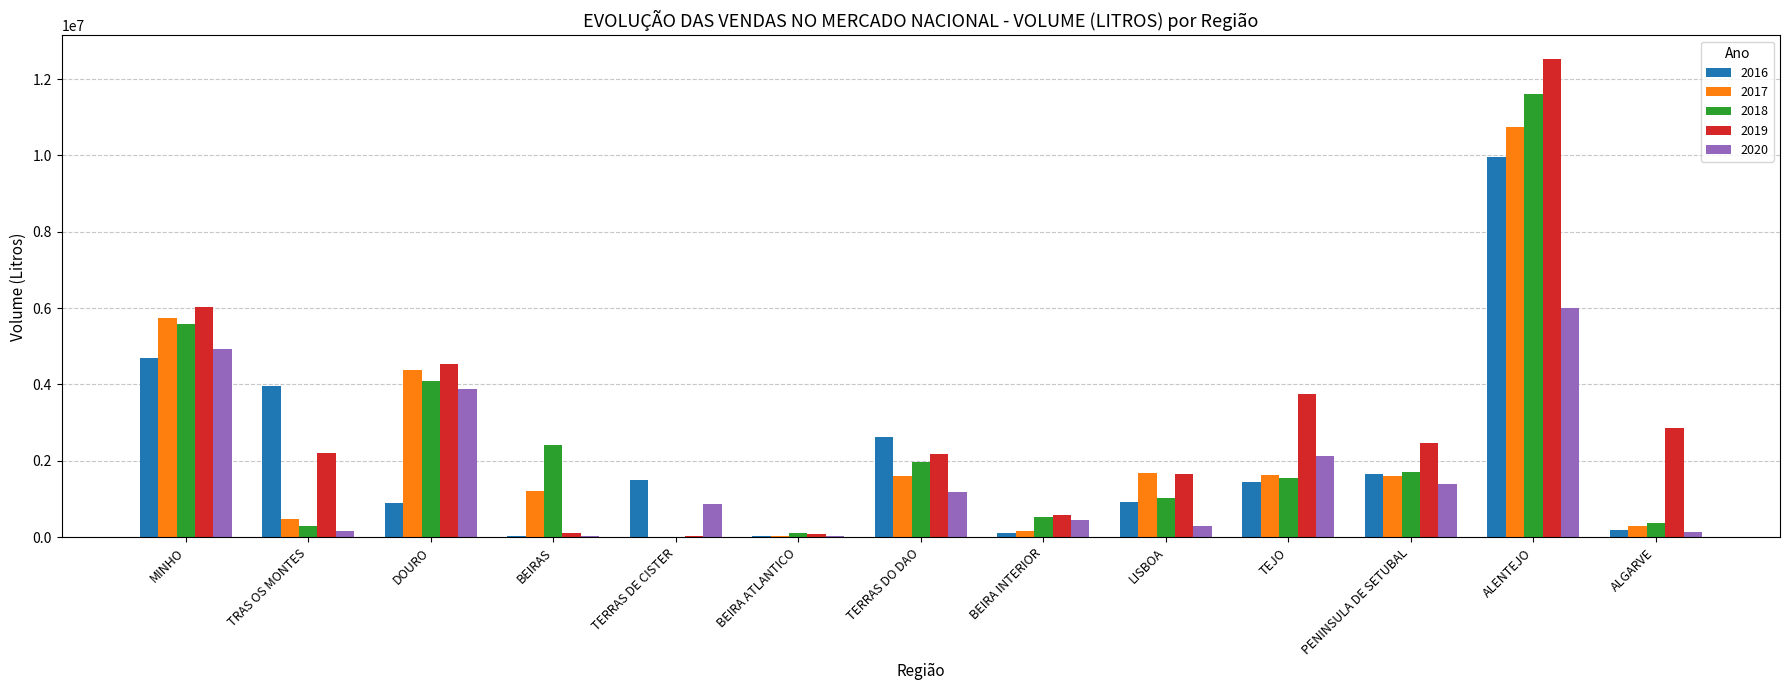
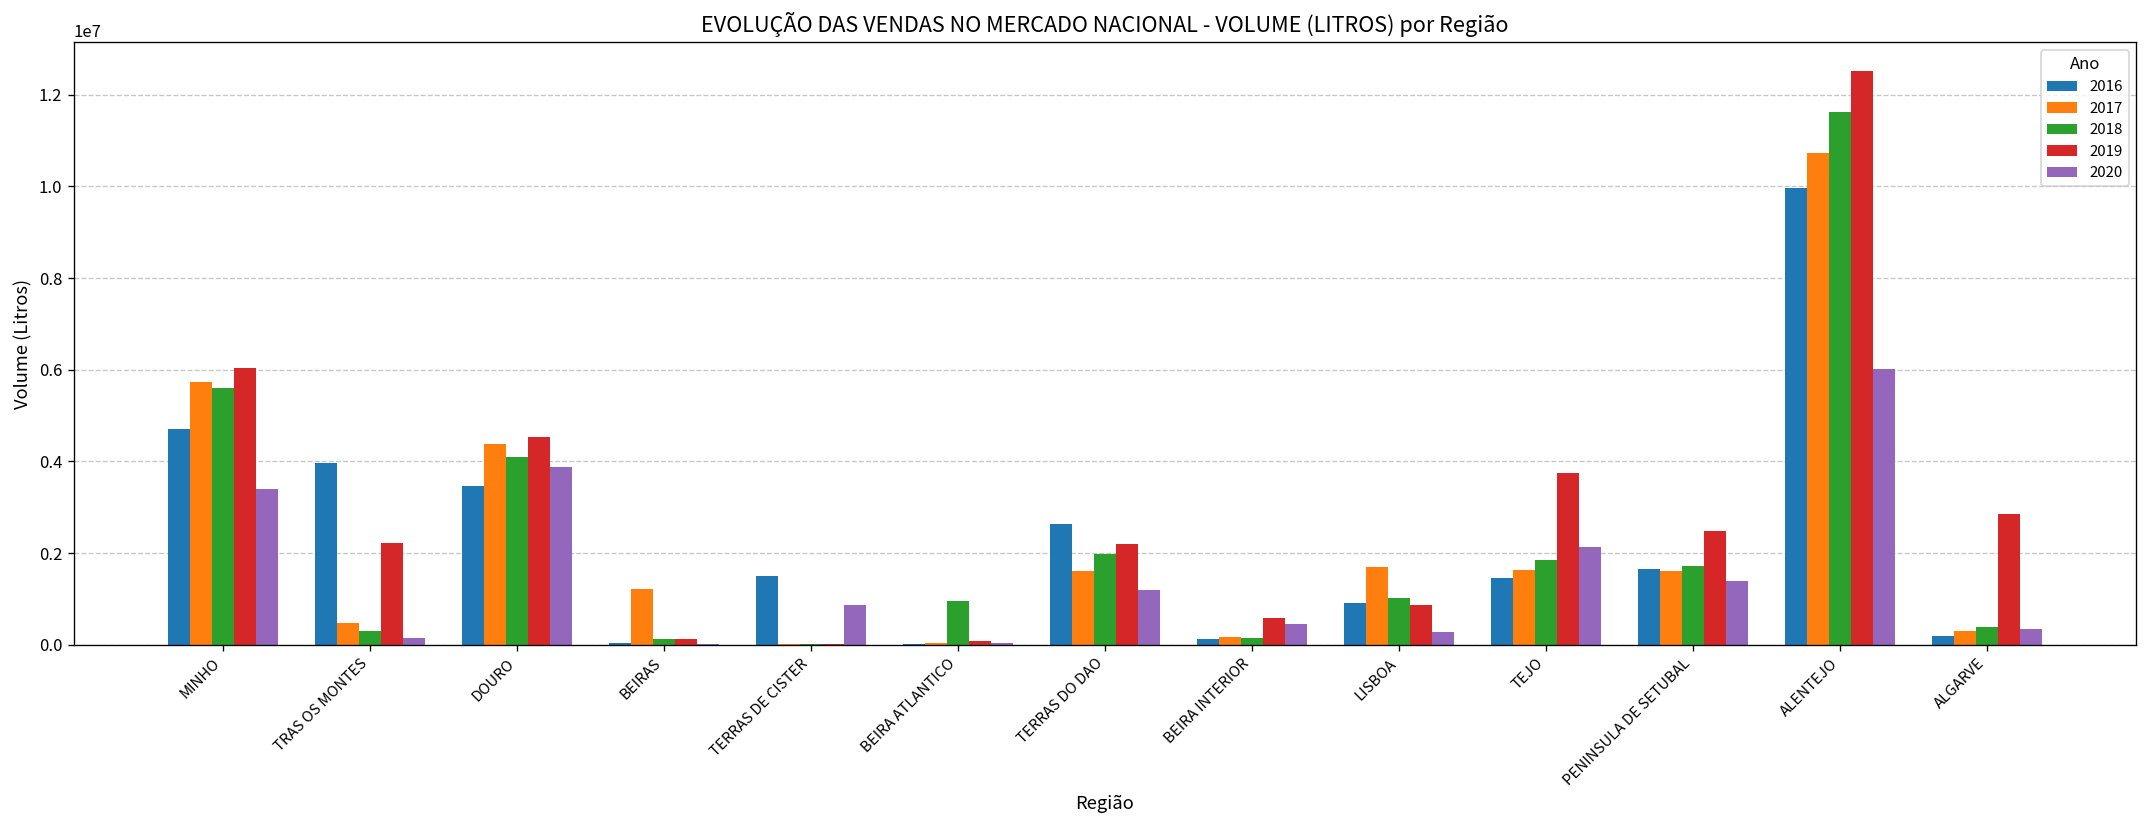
2020, MINHO: 4900000 -> 3400000
2016, DOURO: 900000 -> 3500000
2018, BEIRAS: 2400000 -> 100000
2018, BEIRA ATLANTICO: 100000 -> 1000000
2018, BEIRA INTERIOR: 500000 -> 100000
2019, LISBOA: 1700000 -> 900000
2018, TEJO: 1600000 -> 1800000
2020, ALGARVE: 100000 -> 300000
